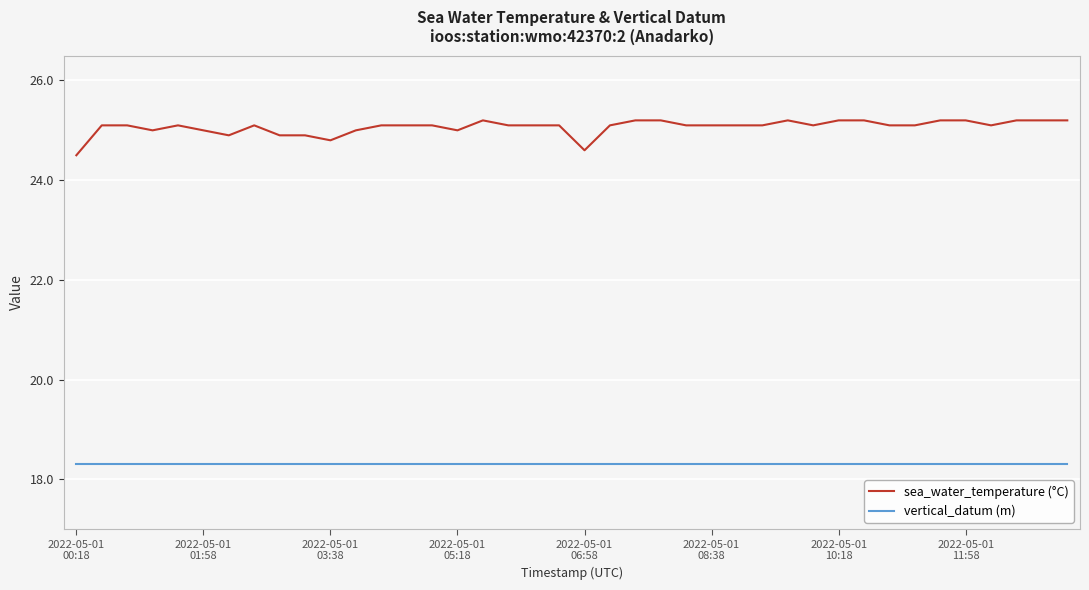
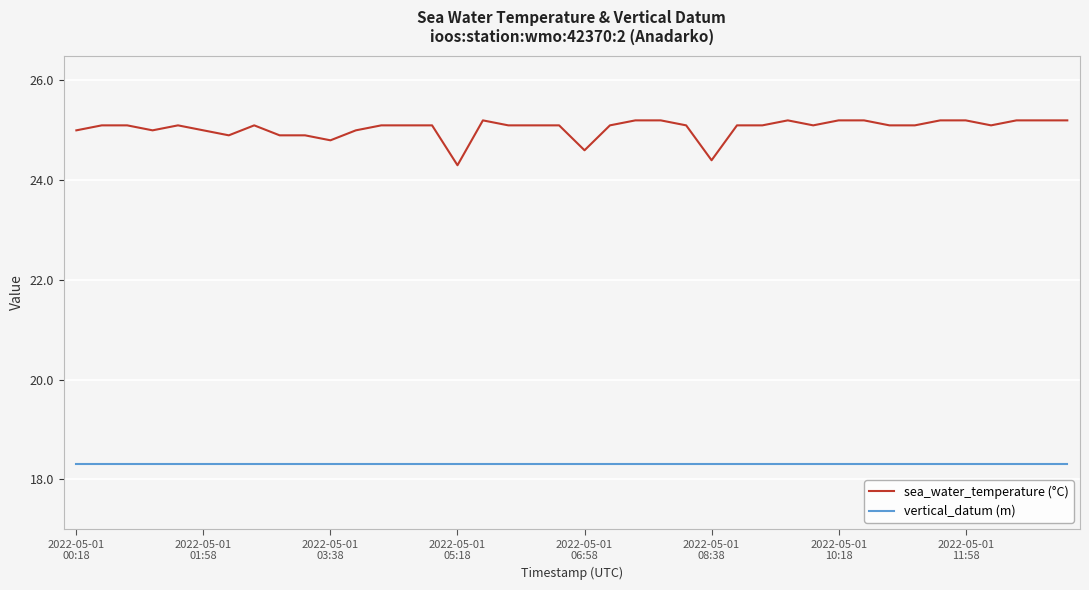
sea_water_temperature (°C), 2022-05-01 00:18: 24.5 -> 25.0
sea_water_temperature (°C), 2022-05-01 05:18: 25.0 -> 24.3
sea_water_temperature (°C), 2022-05-01 08:38: 25.1 -> 24.4
